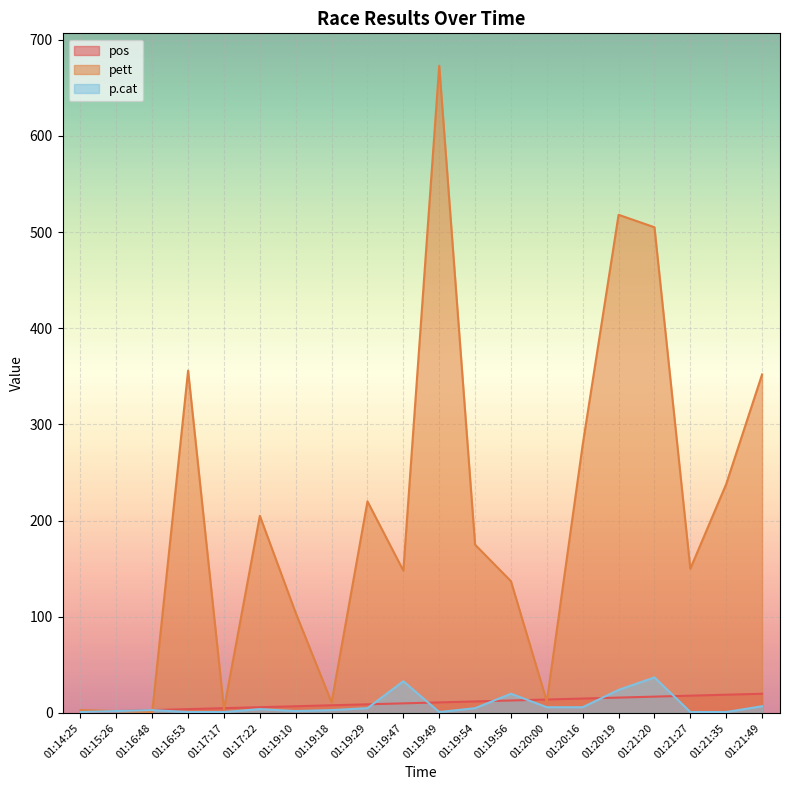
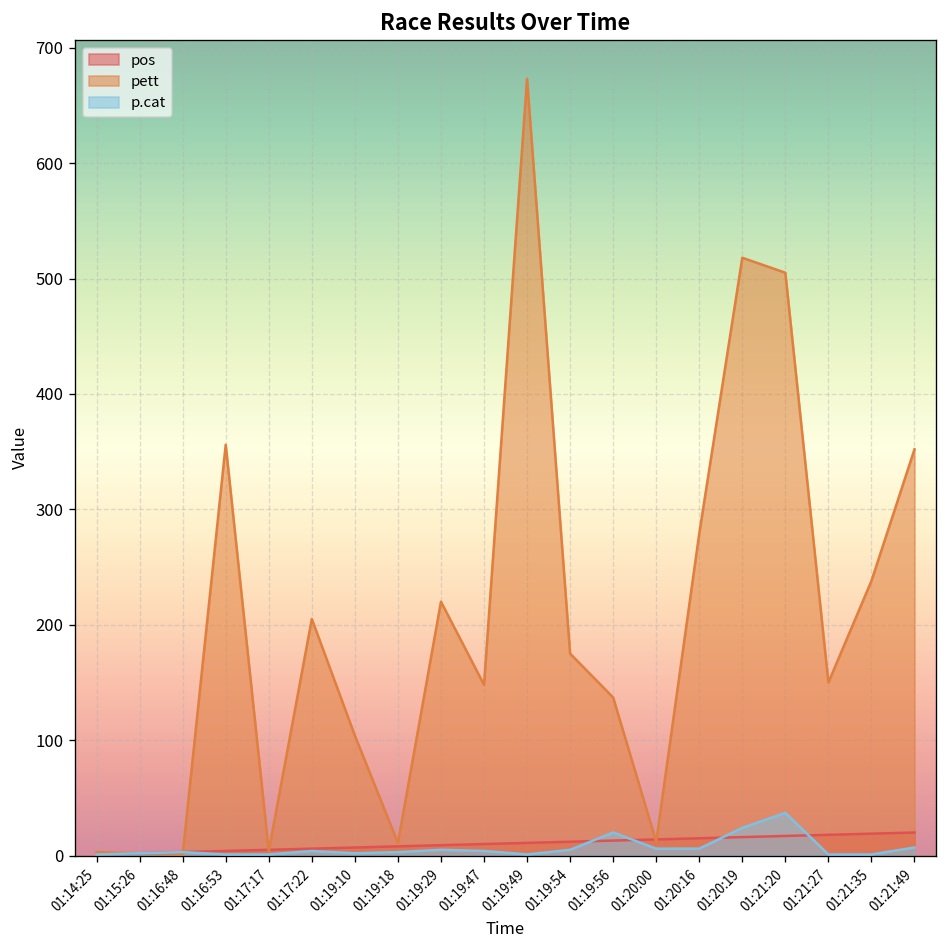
p.cat, 01:19:47: 30 -> 0
